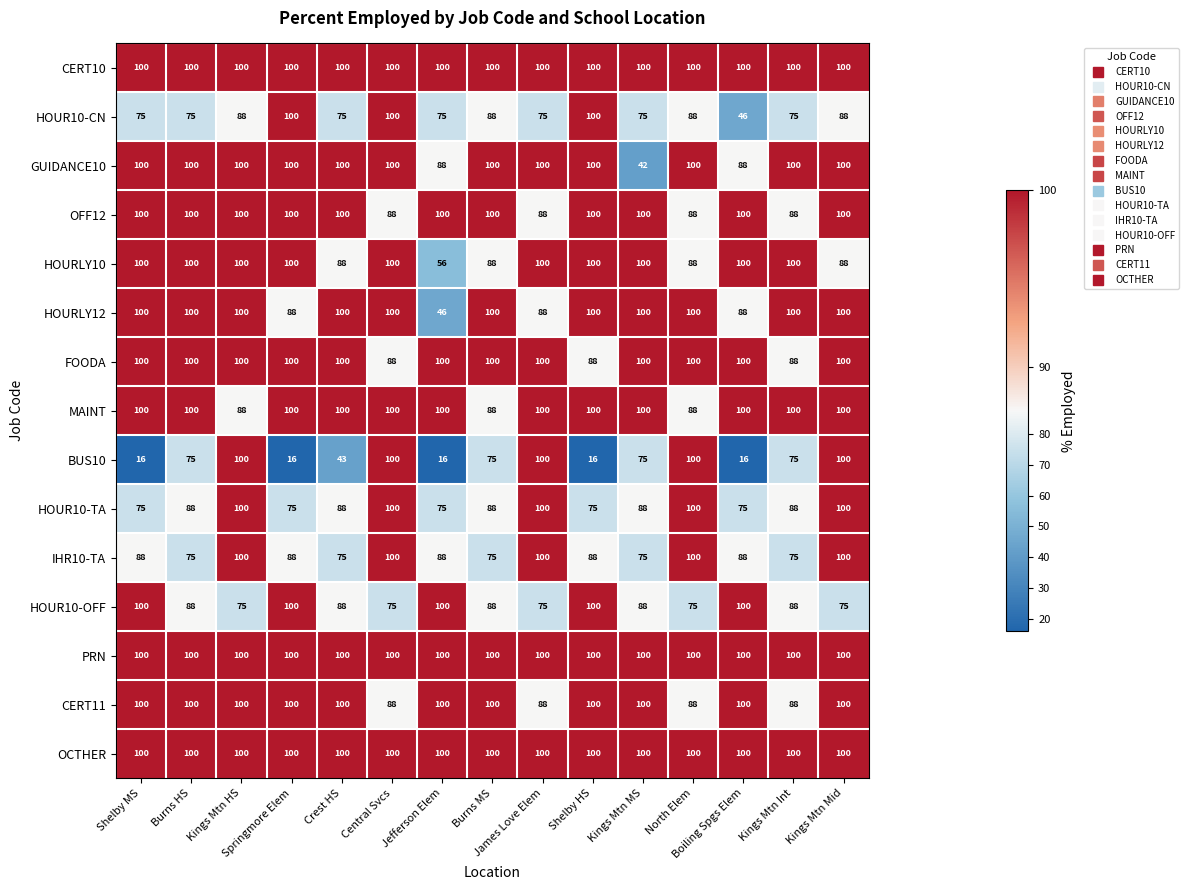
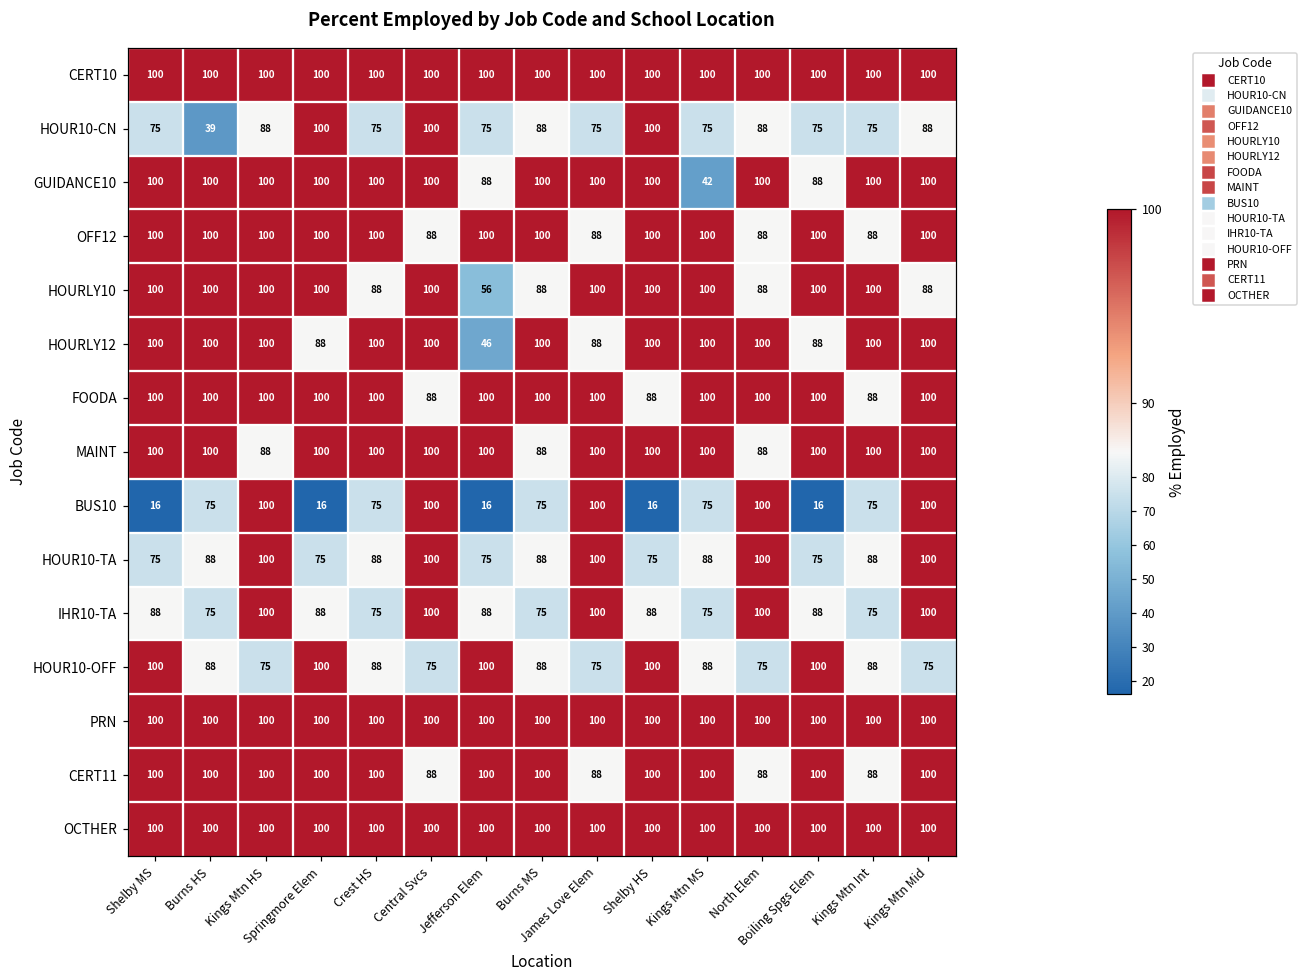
HOUR10-CN, Burns HS: 75 -> 39
HOUR10-CN, Boiling Spgs Elem: 46 -> 75
BUS10, Crest HS: 43 -> 75
